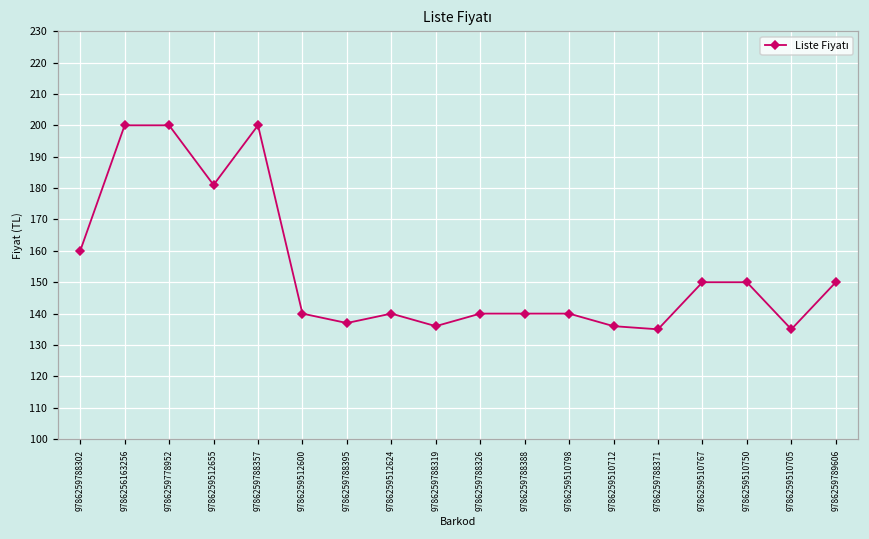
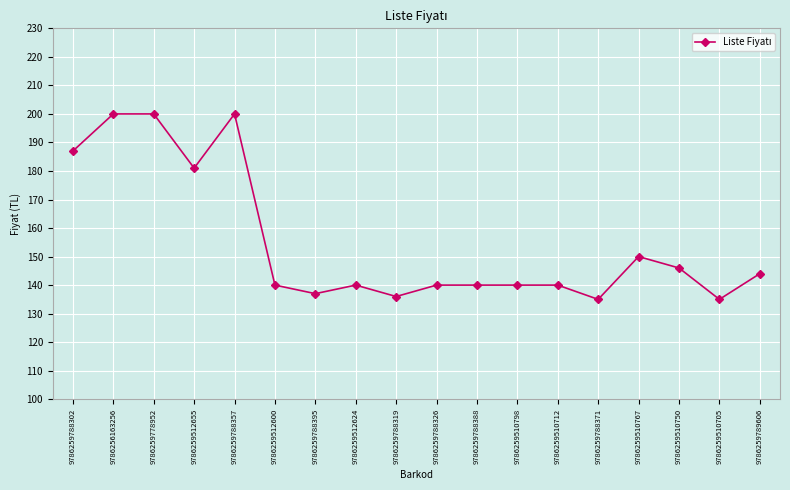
9786259788302: 160 -> 187
9786259510712: 136 -> 140
9786259510750: 150 -> 146
9786259789606: 150 -> 144
